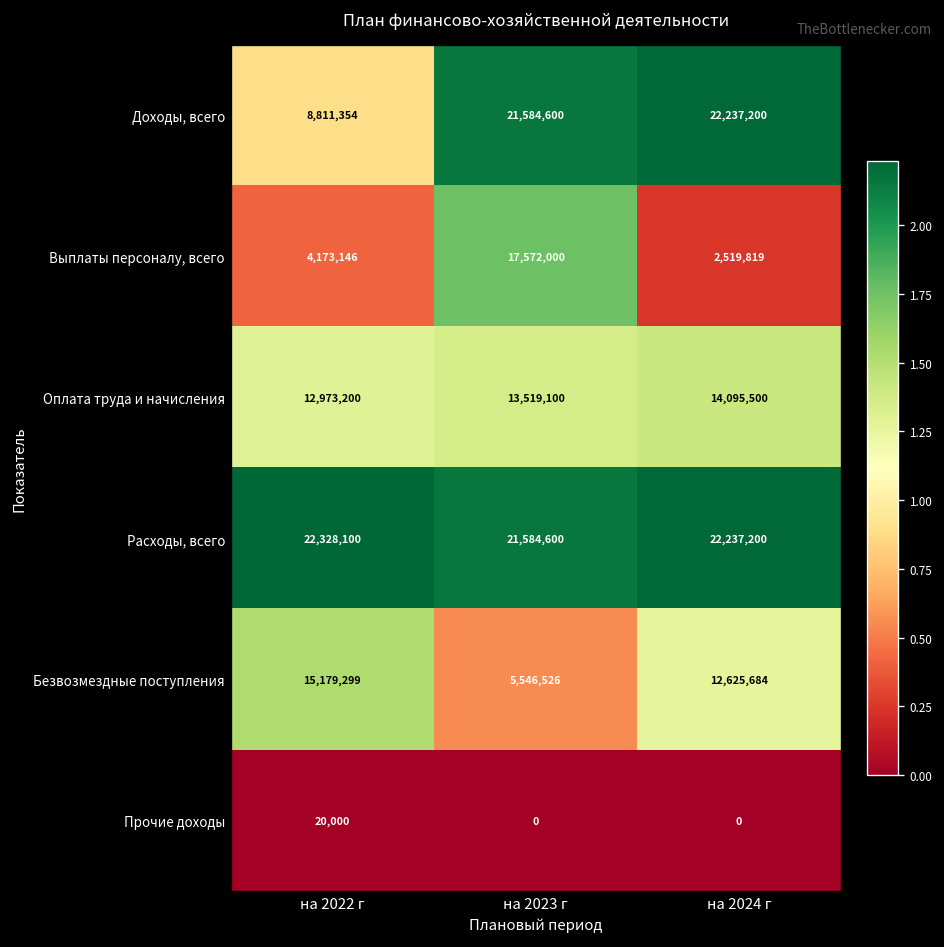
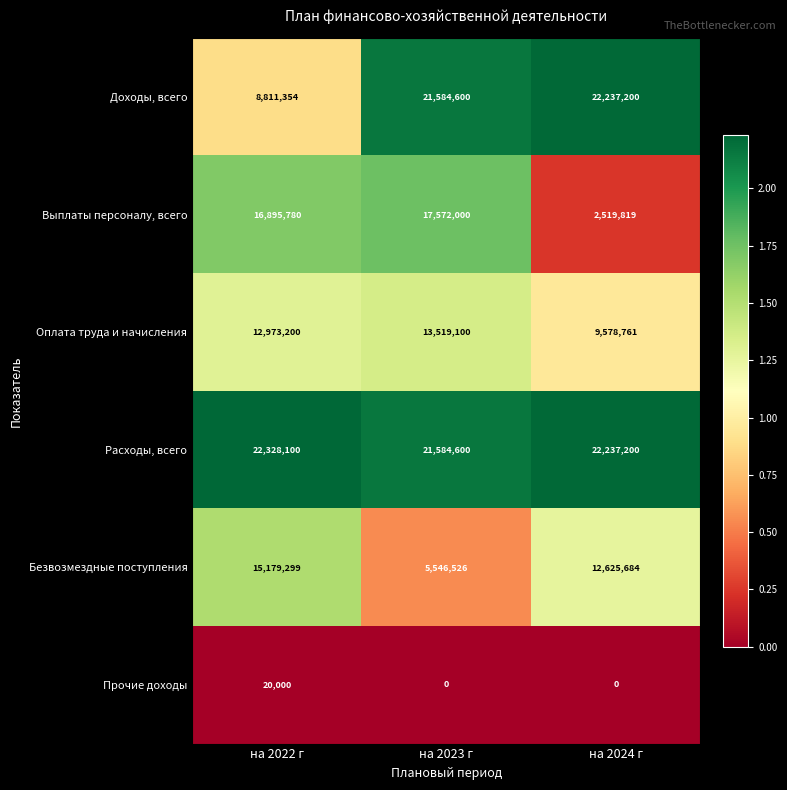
Выплаты персоналу, всего, на 2022 г: 4,173,146 -> 16,895,780
Оплата труда и начисления, на 2024 г: 14,095,500 -> 9,578,761
